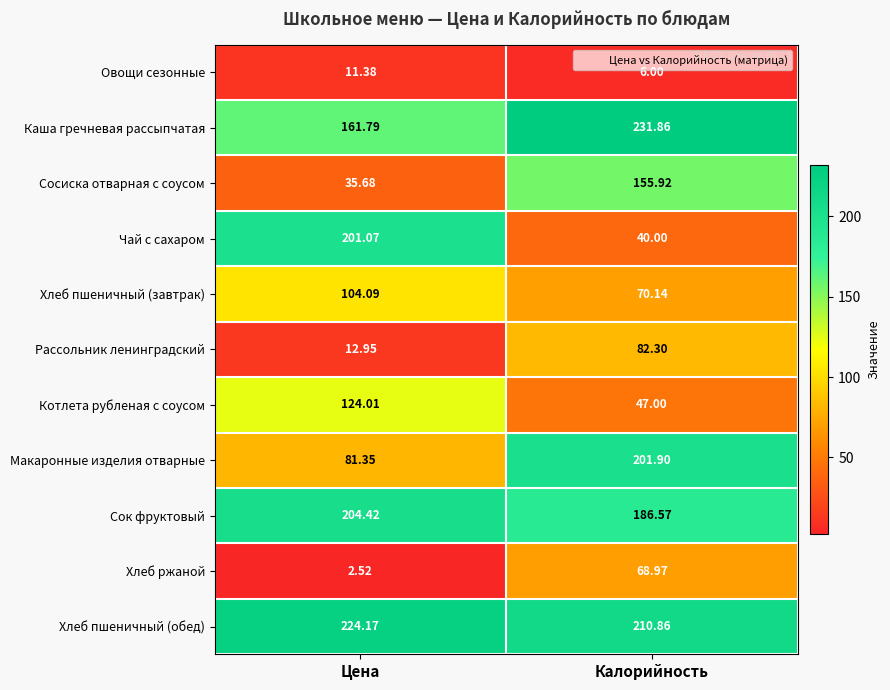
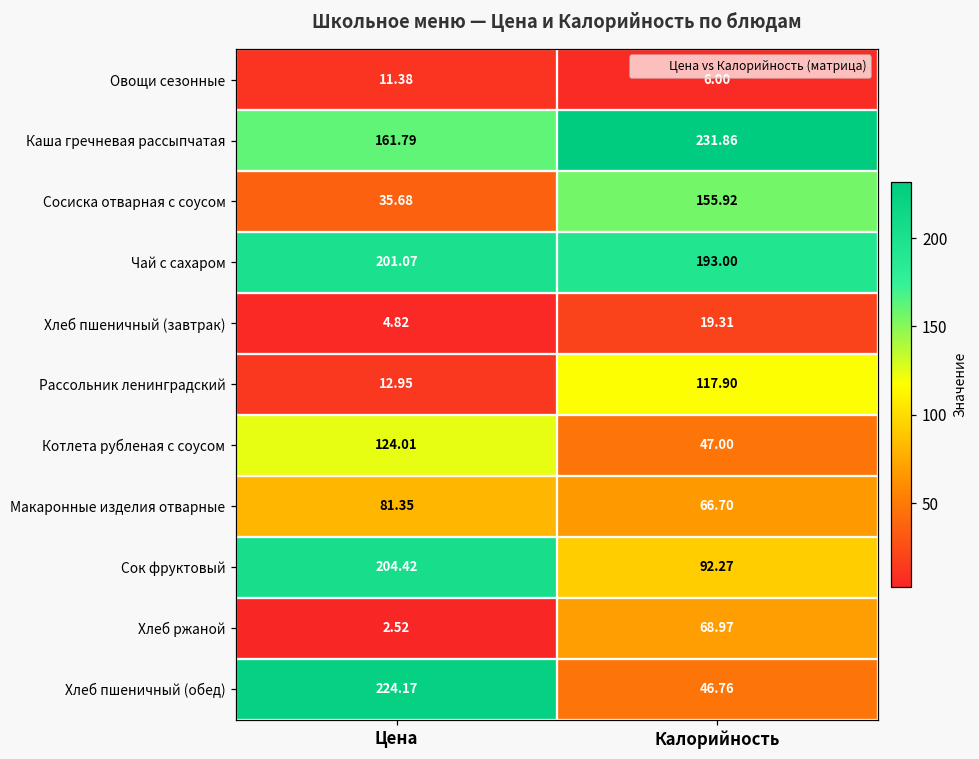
Чай с сахаром, Калорийность: 40.00 -> 193.00
Хлеб пшеничный (завтрак), Цена: 104.09 -> 4.82
Хлеб пшеничный (завтрак), Калорийность: 70.14 -> 19.31
Рассольник ленинградский, Калорийность: 82.30 -> 117.90
Макаронные изделия отварные, Калорийность: 201.90 -> 66.70
Сок фруктовый, Калорийность: 186.57 -> 92.27
Хлеб пшеничный (обед), Калорийность: 210.86 -> 46.76
